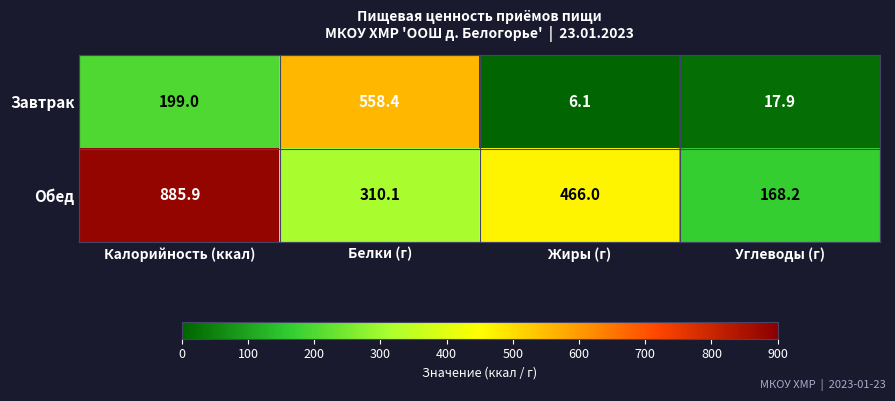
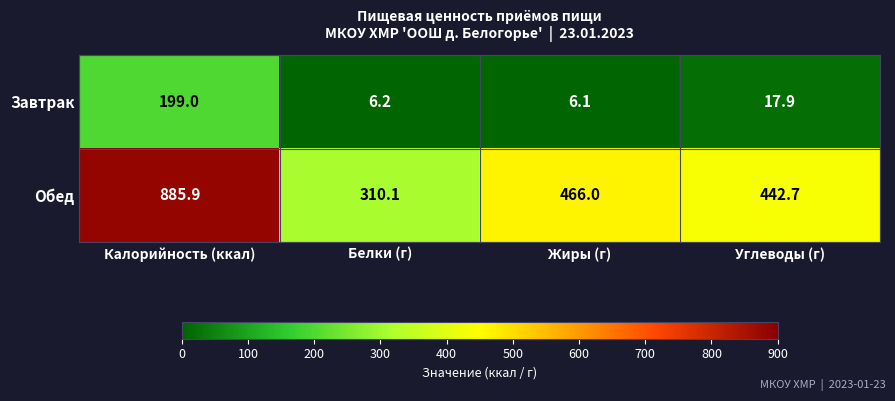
Завтрак, Белки (г): 558.4 -> 6.2
Обед, Углеводы (г): 168.2 -> 442.7
